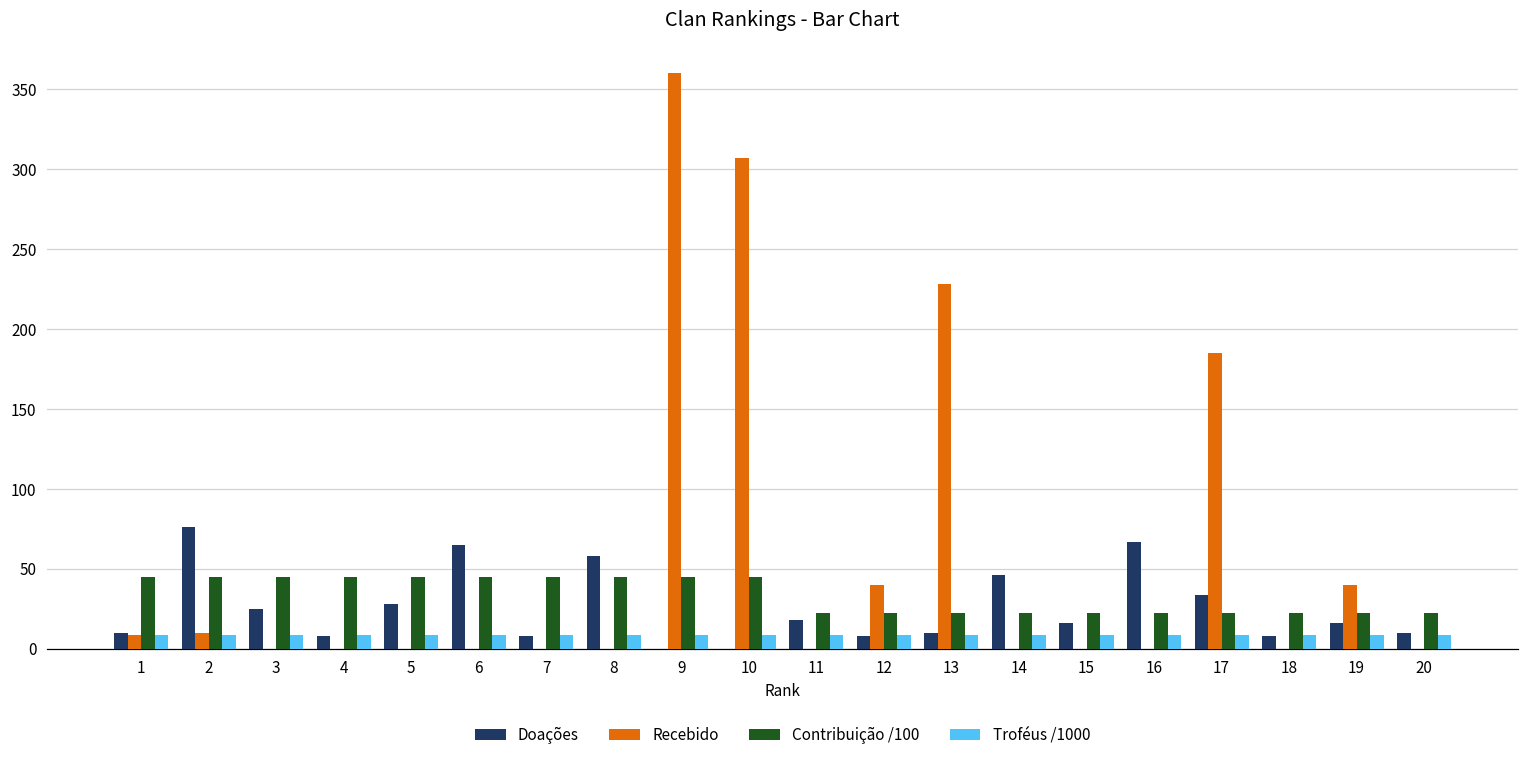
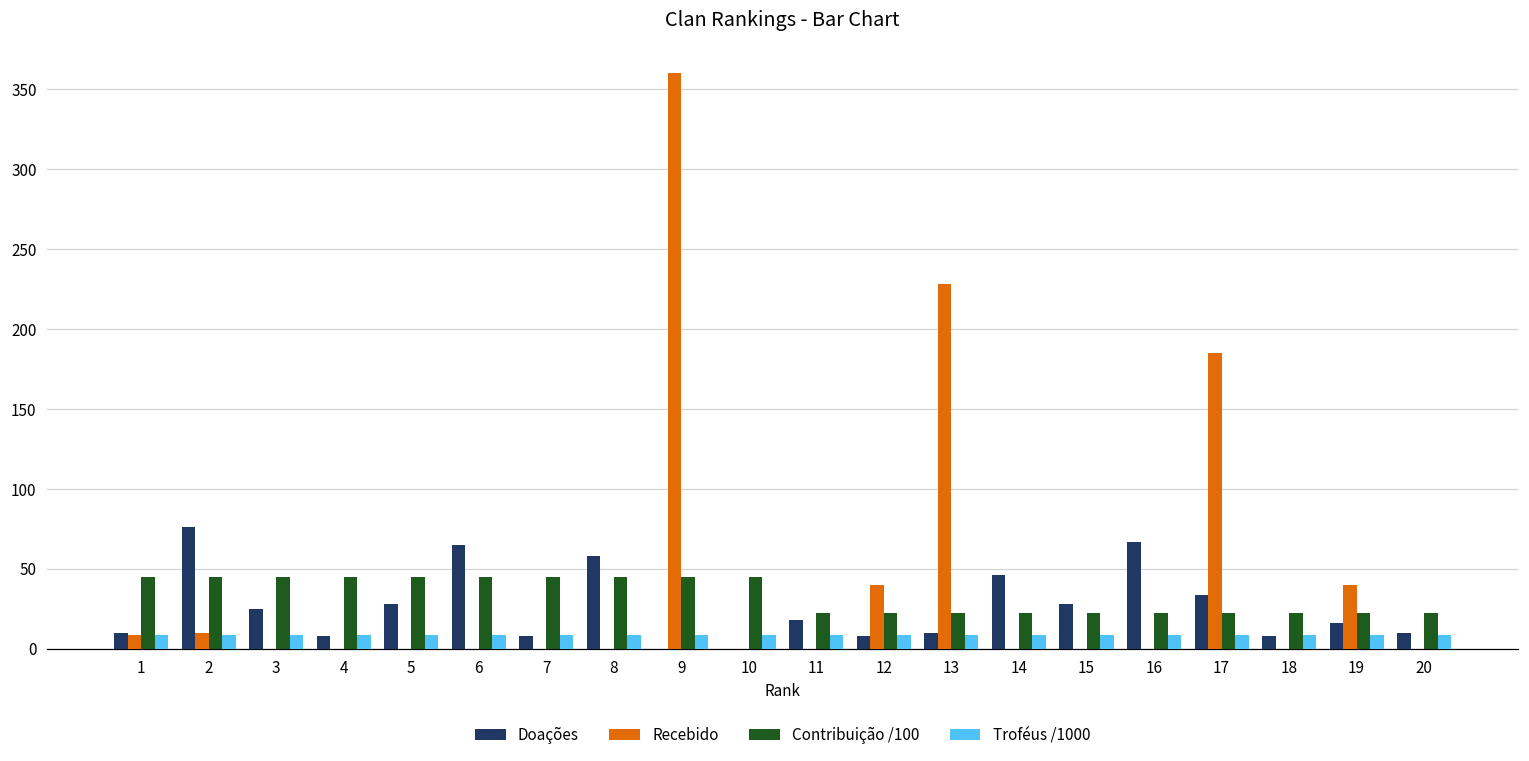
Recebido, 10: 307 -> 0
Doações, 15: 16 -> 28
